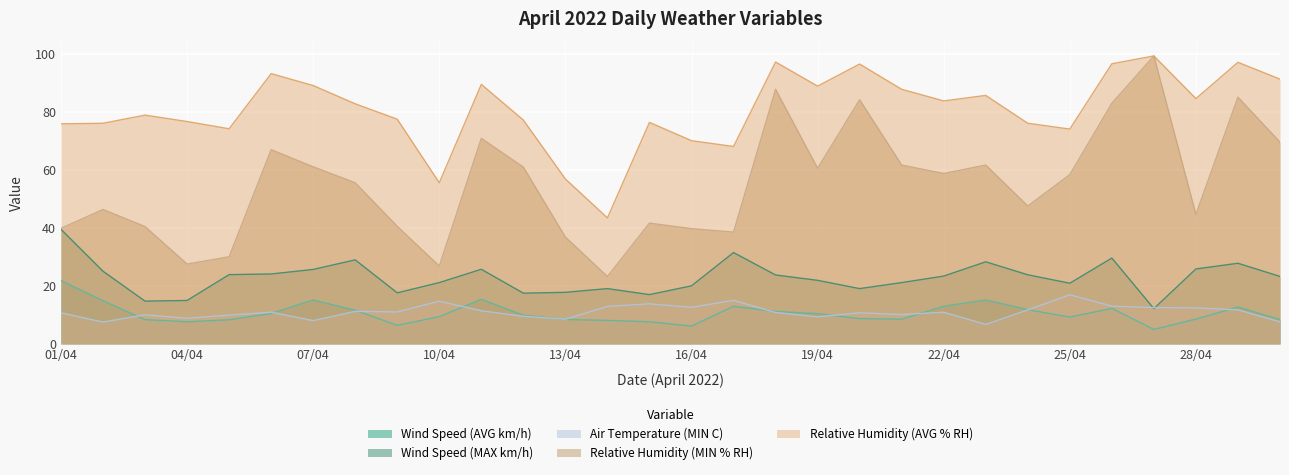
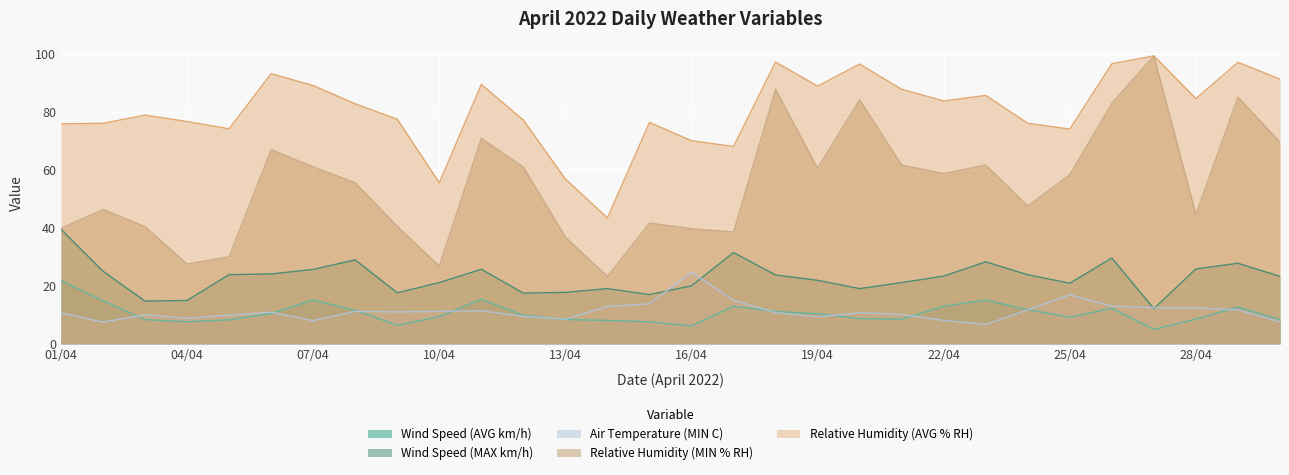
Air Temperature (MIN C), 10/04: 15 -> 11
Air Temperature (MIN C), 16/04: 13 -> 25
Air Temperature (MIN C), 22/04: 11 -> 8
